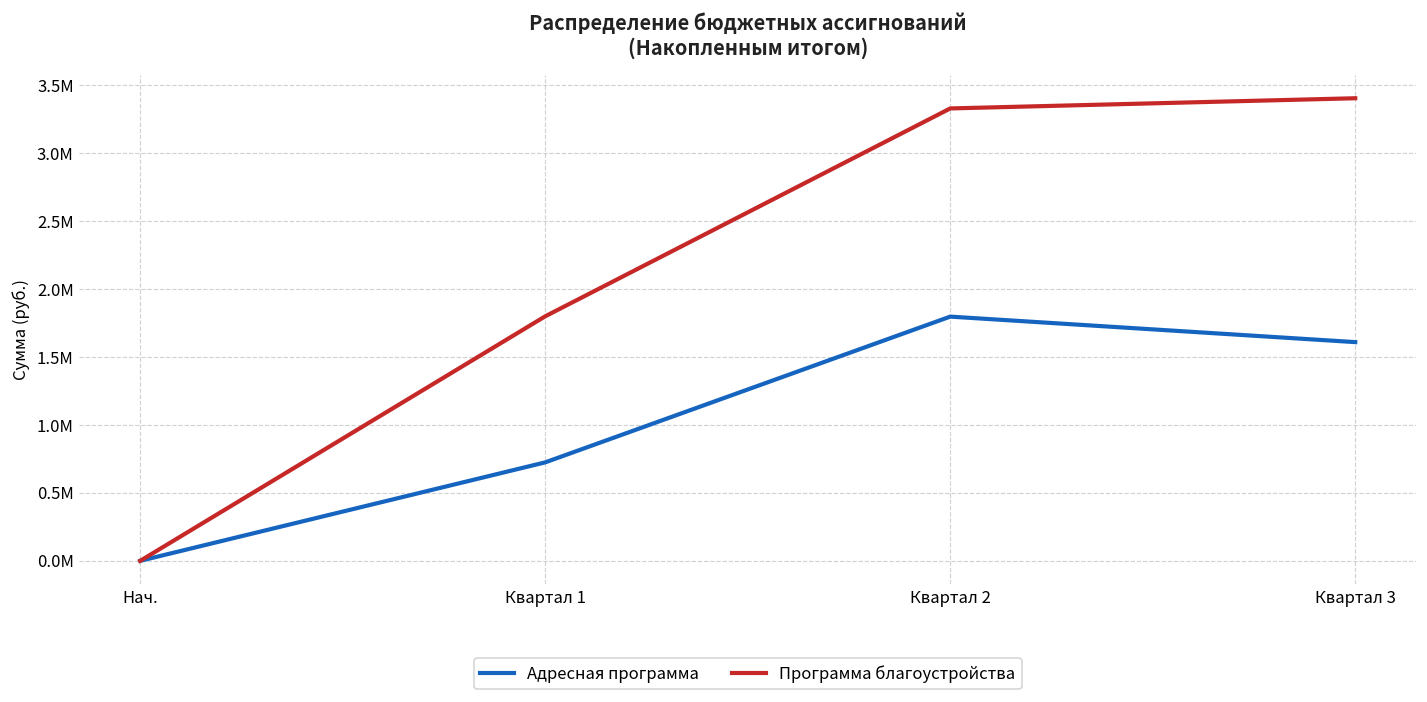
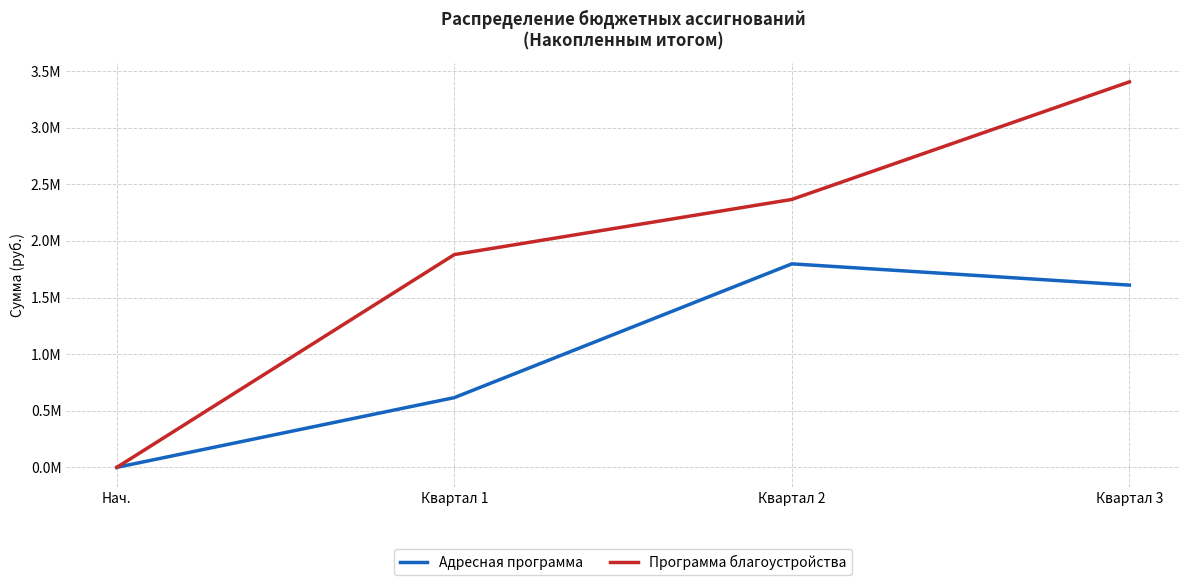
Адресная программа, Квартал 1: 720000 -> 620000
Программа благоустройства, Квартал 1: 1800000 -> 1880000
Программа благоустройства, Квартал 2: 3330000 -> 2370000
